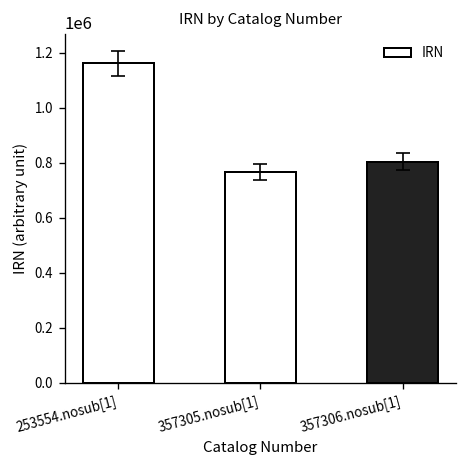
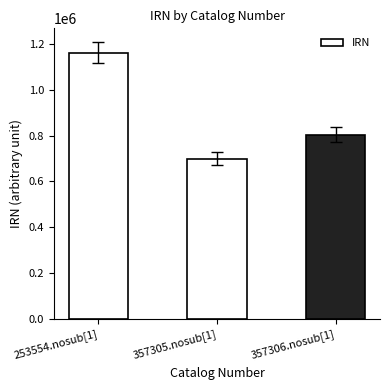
IRN, 357305.nosub[1]: 770000 -> 700000
